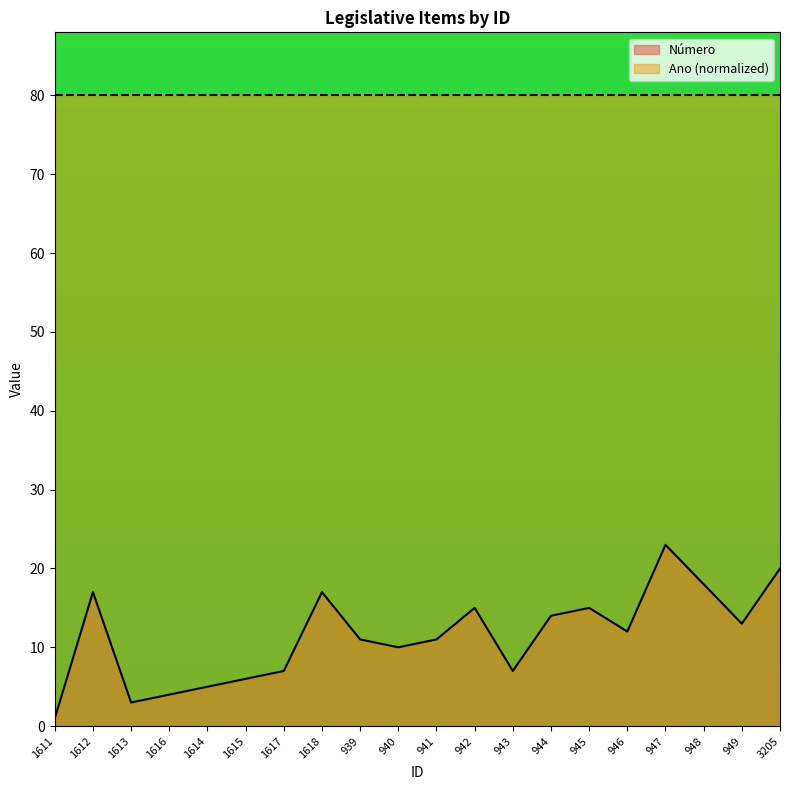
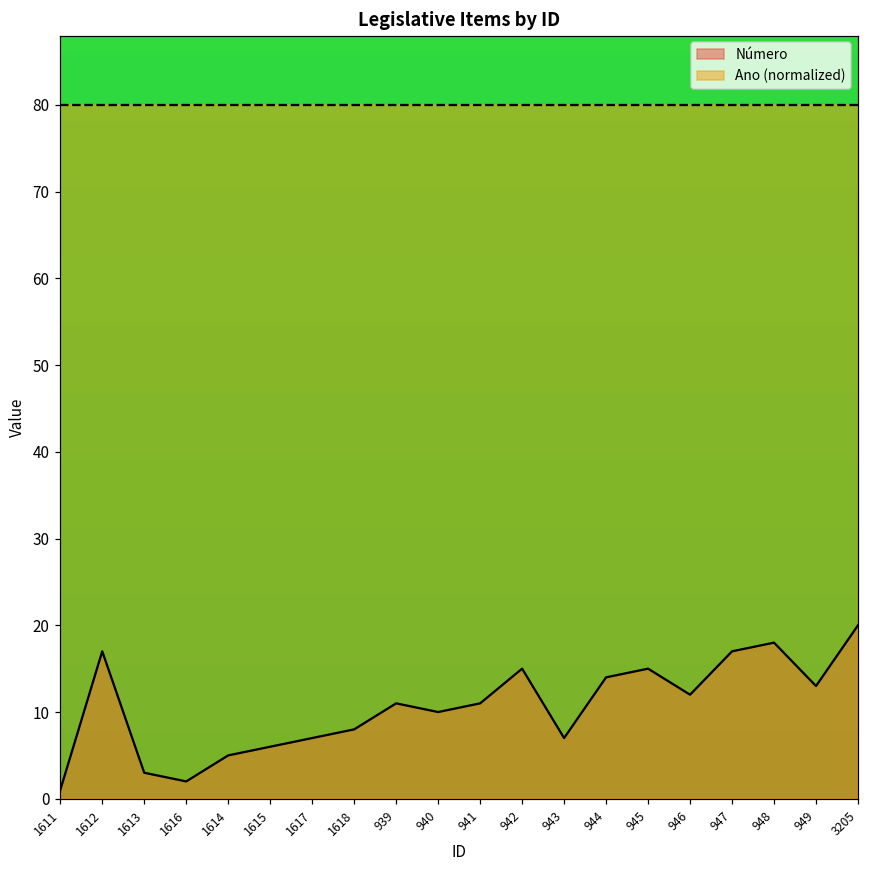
Número, 1616: 4 -> 2
Número, 1618: 17 -> 8
Número, 947: 23 -> 17
